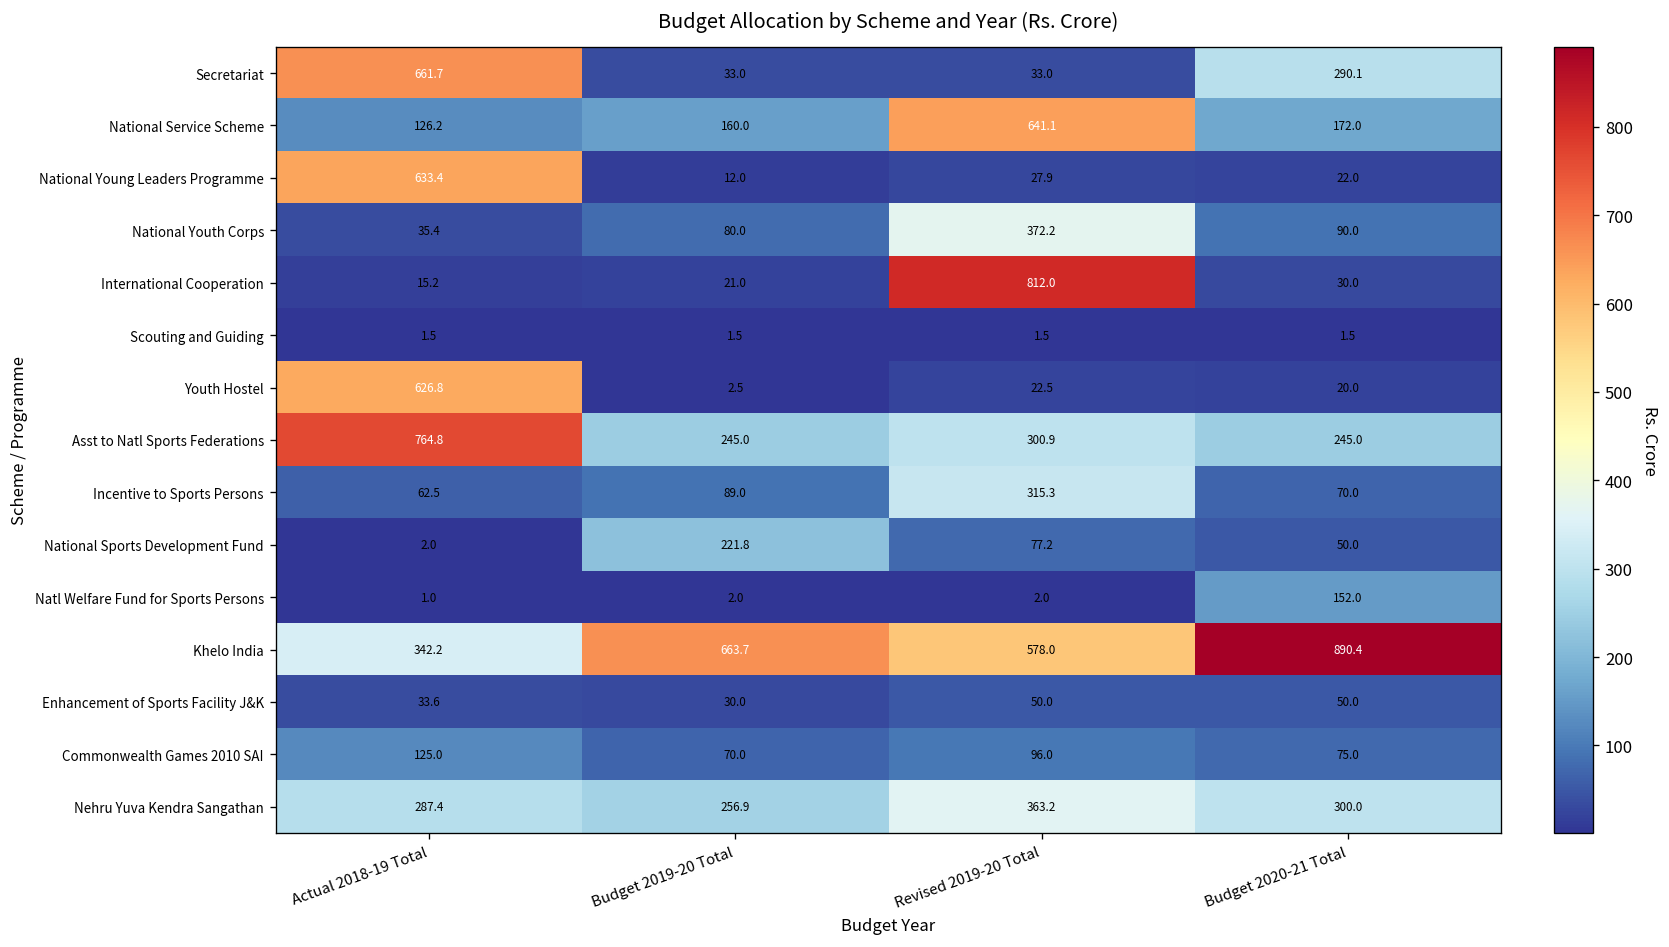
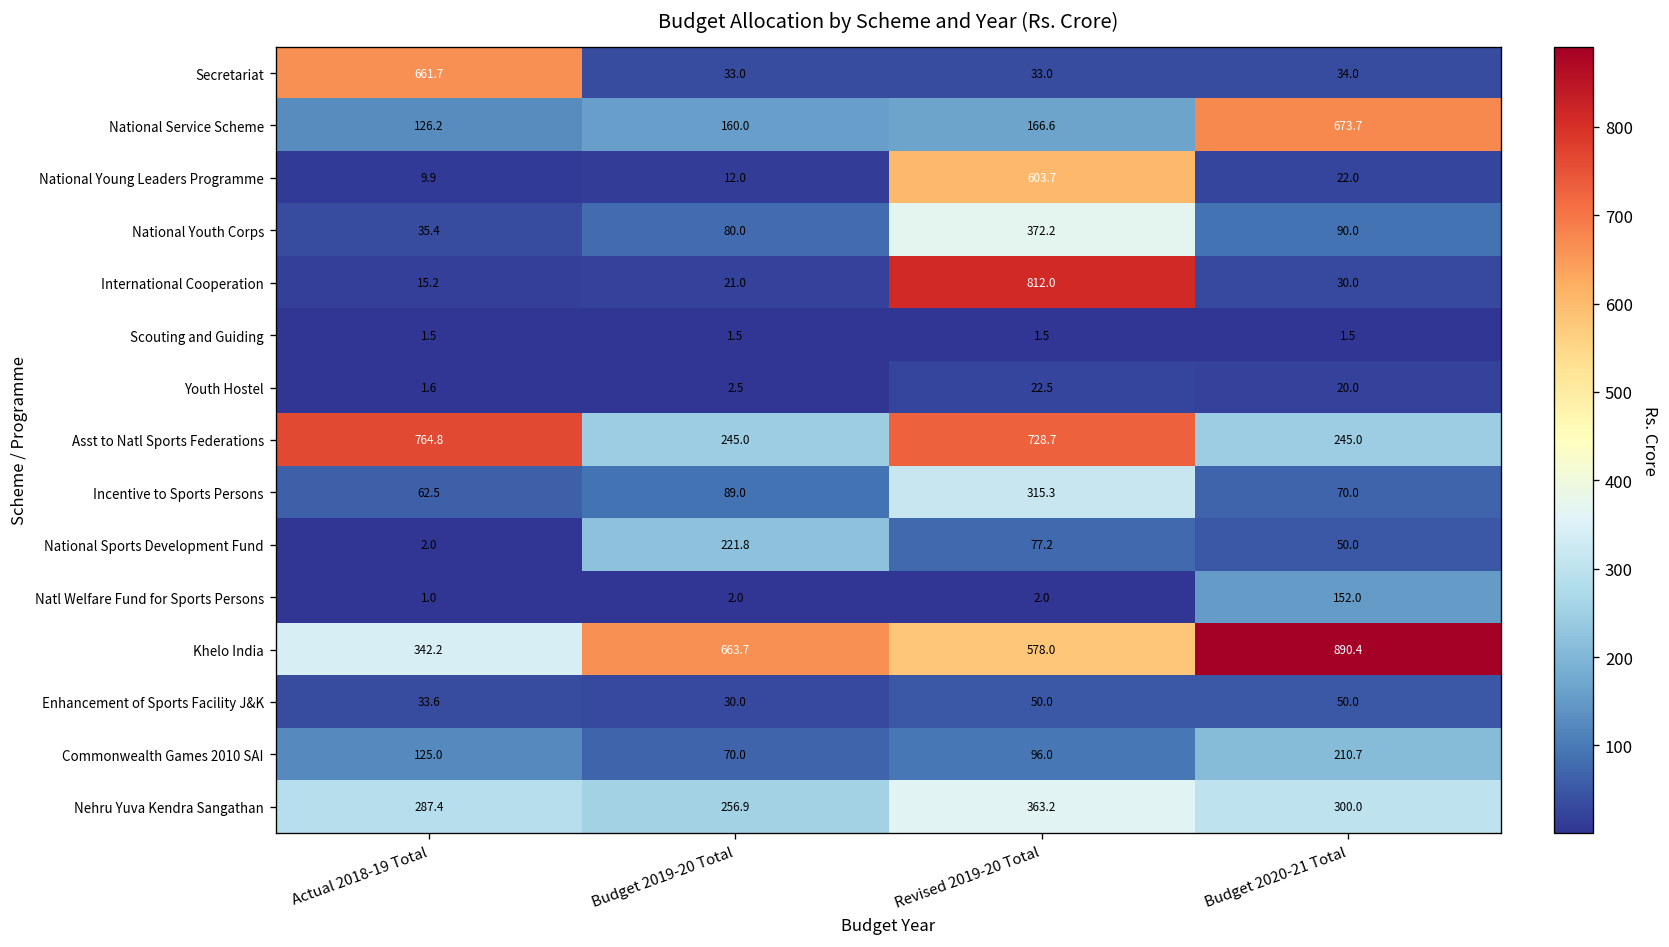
Secretariat, Budget 2020-21 Total: 290.1 -> 34.0
National Service Scheme, Revised 2019-20 Total: 641.1 -> 166.6
National Service Scheme, Budget 2020-21 Total: 172.0 -> 673.7
National Young Leaders Programme, Actual 2018-19 Total: 633.4 -> 9.9
National Young Leaders Programme, Revised 2019-20 Total: 27.9 -> 603.7
Youth Hostel, Actual 2018-19 Total: 626.8 -> 1.6
Asst to Natl Sports Federations, Revised 2019-20 Total: 300.9 -> 728.7
Commonwealth Games 2010 SAI, Budget 2020-21 Total: 75.0 -> 210.7
